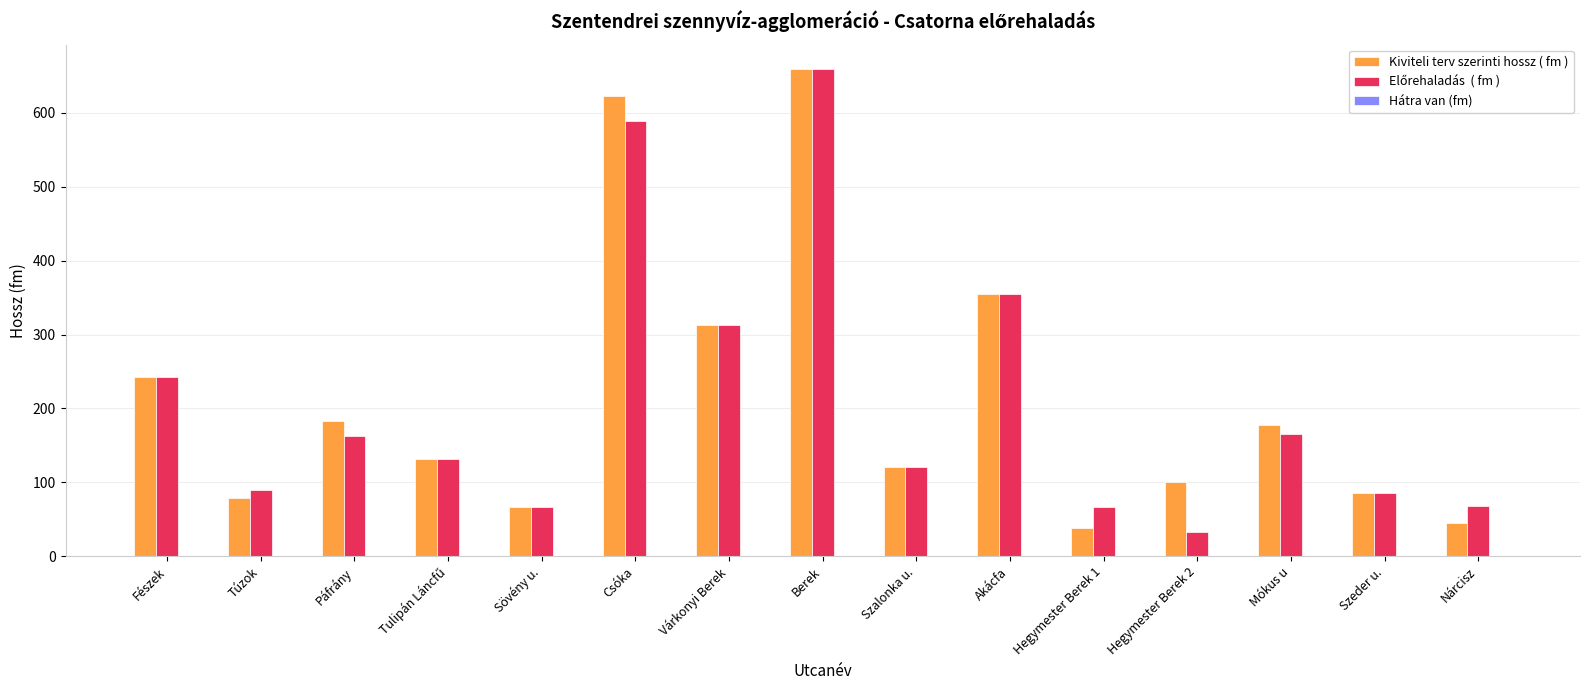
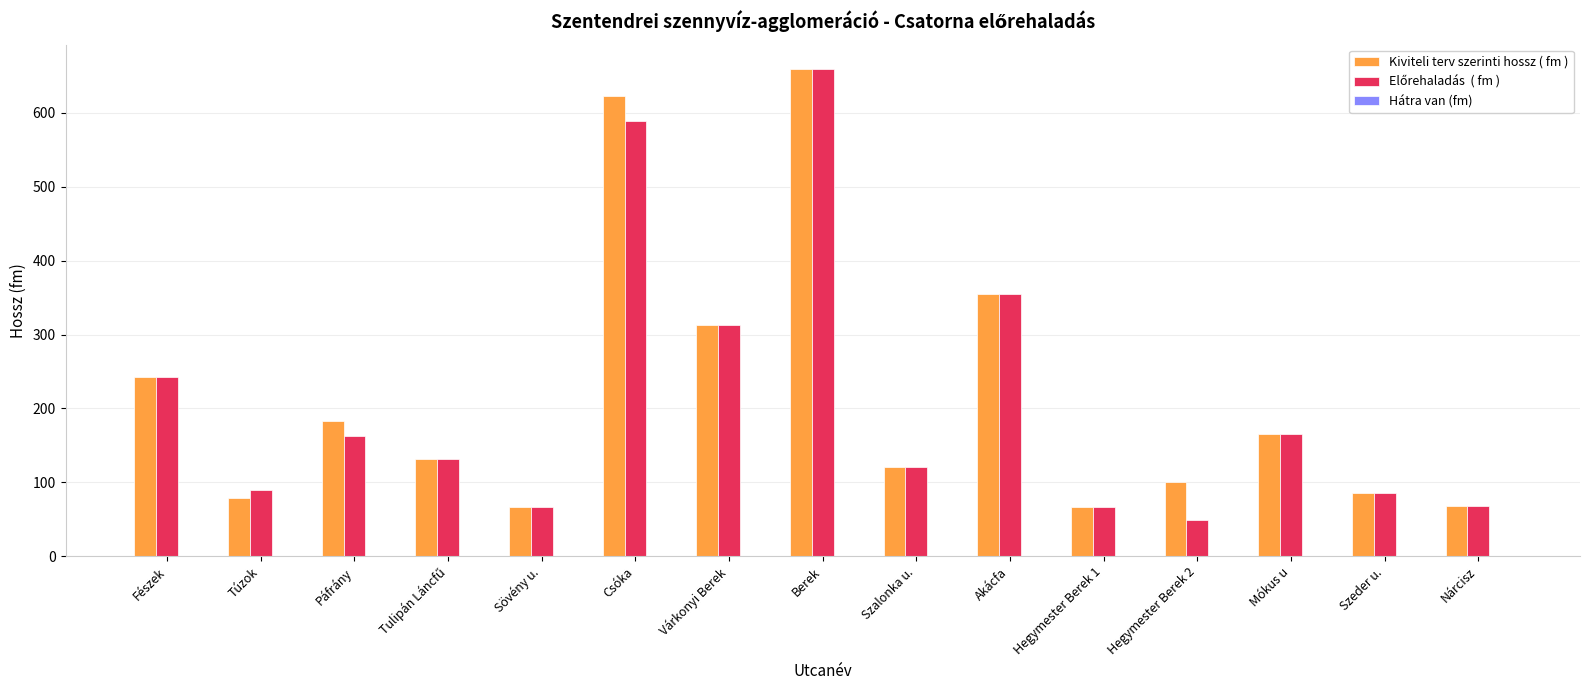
Kiviteli terv szerinti hossz ( fm ), Hegymester Berek 1: 40 -> 70
Előrehaladás ( fm ), Hegymester Berek 2: 30 -> 50
Kiviteli terv szerinti hossz ( fm ), Mókus u: 180 -> 170
Kiviteli terv szerinti hossz ( fm ), Nárcisz: 40 -> 70
